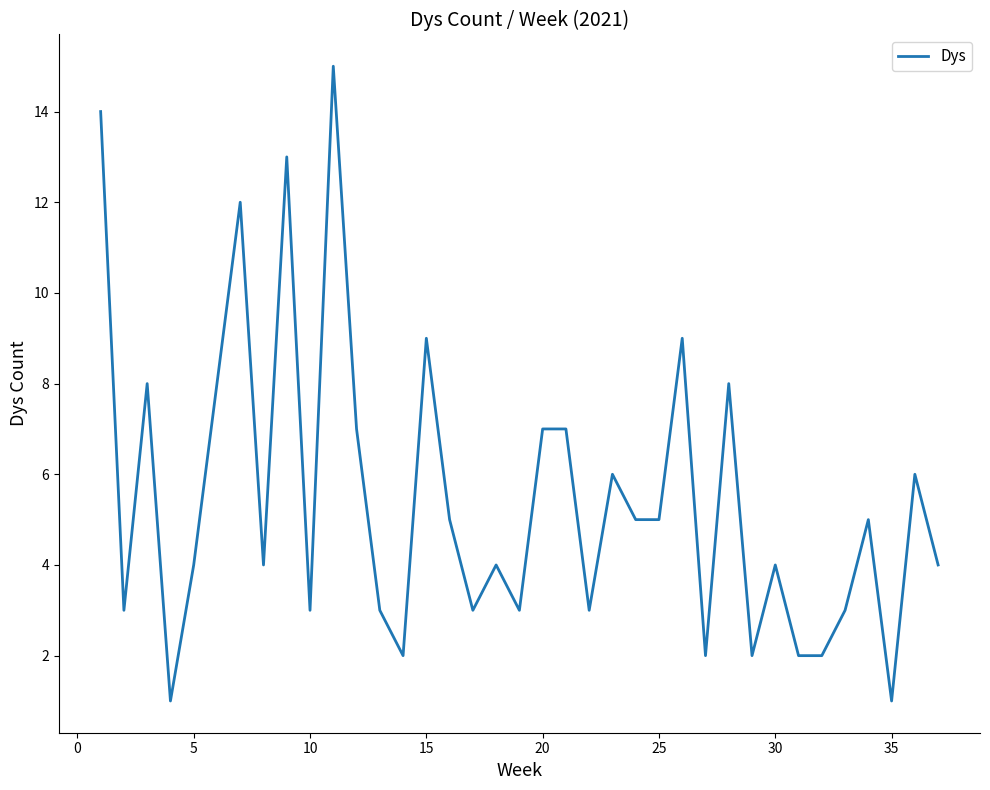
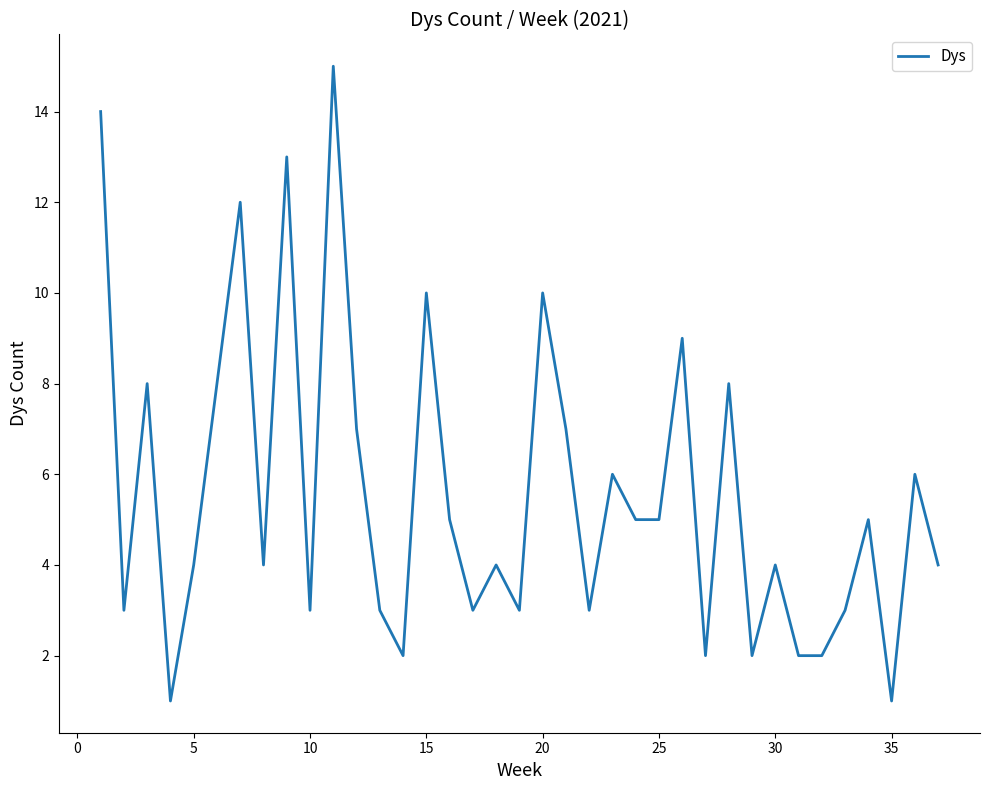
15: 9 -> 10
20: 7 -> 10
